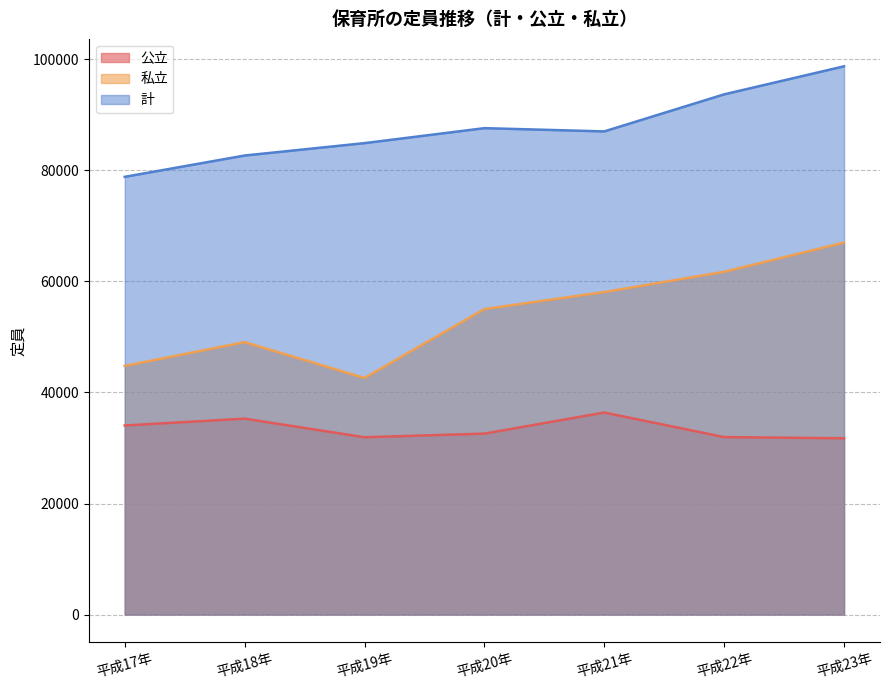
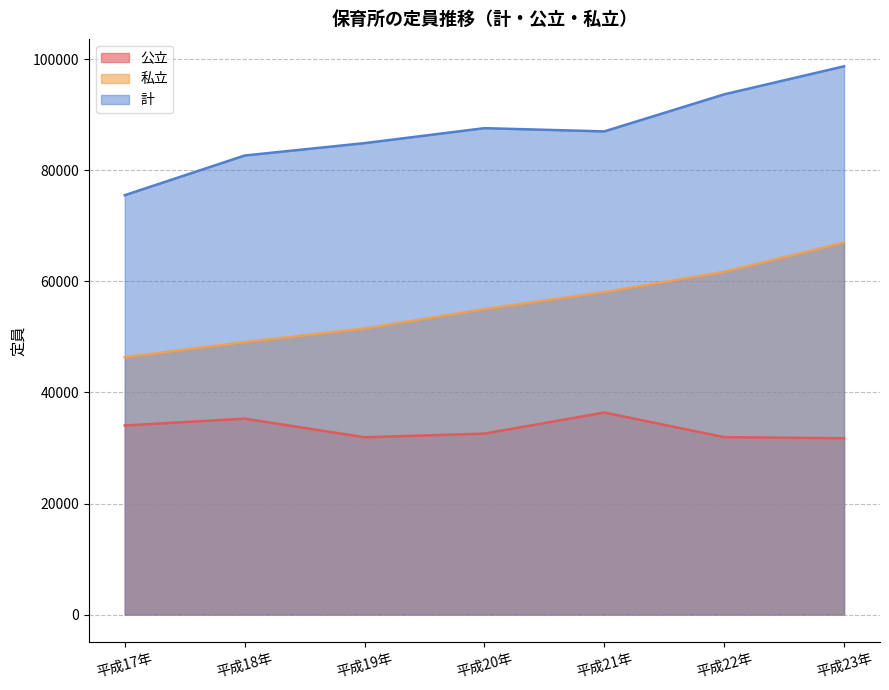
私立, 平成17年: 45000 -> 46000
計, 平成17年: 79000 -> 76000
私立, 平成19年: 43000 -> 52000
